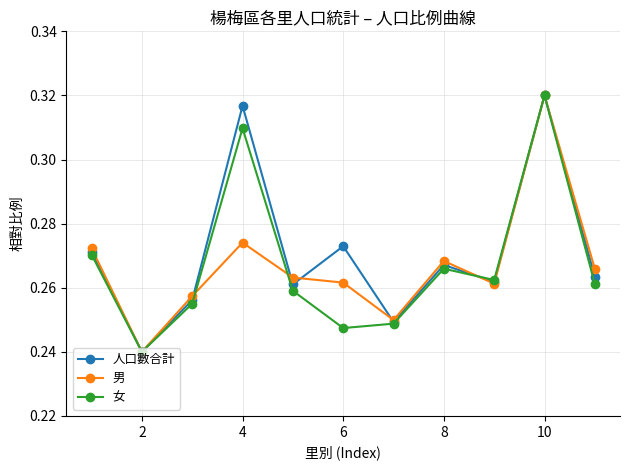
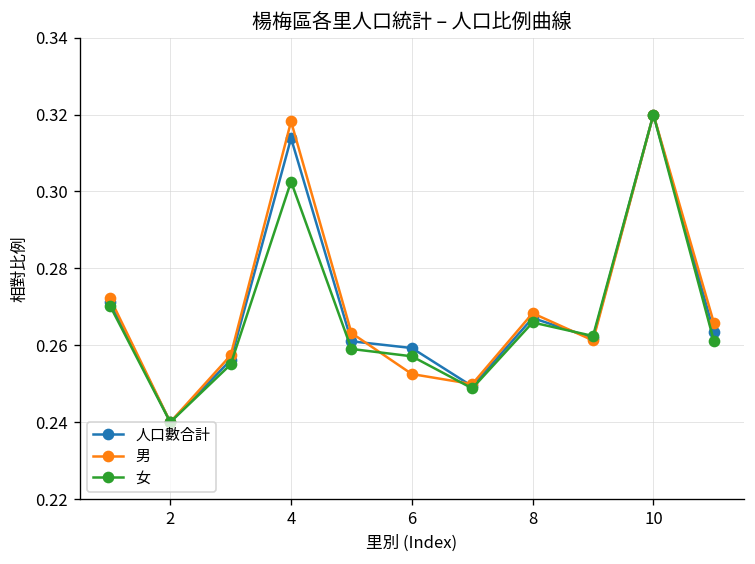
人口數合計, 4: 0.317 -> 0.314
男, 4: 0.274 -> 0.318
女, 4: 0.310 -> 0.303
人口數合計, 6: 0.273 -> 0.259
男, 6: 0.262 -> 0.253
女, 6: 0.247 -> 0.257
